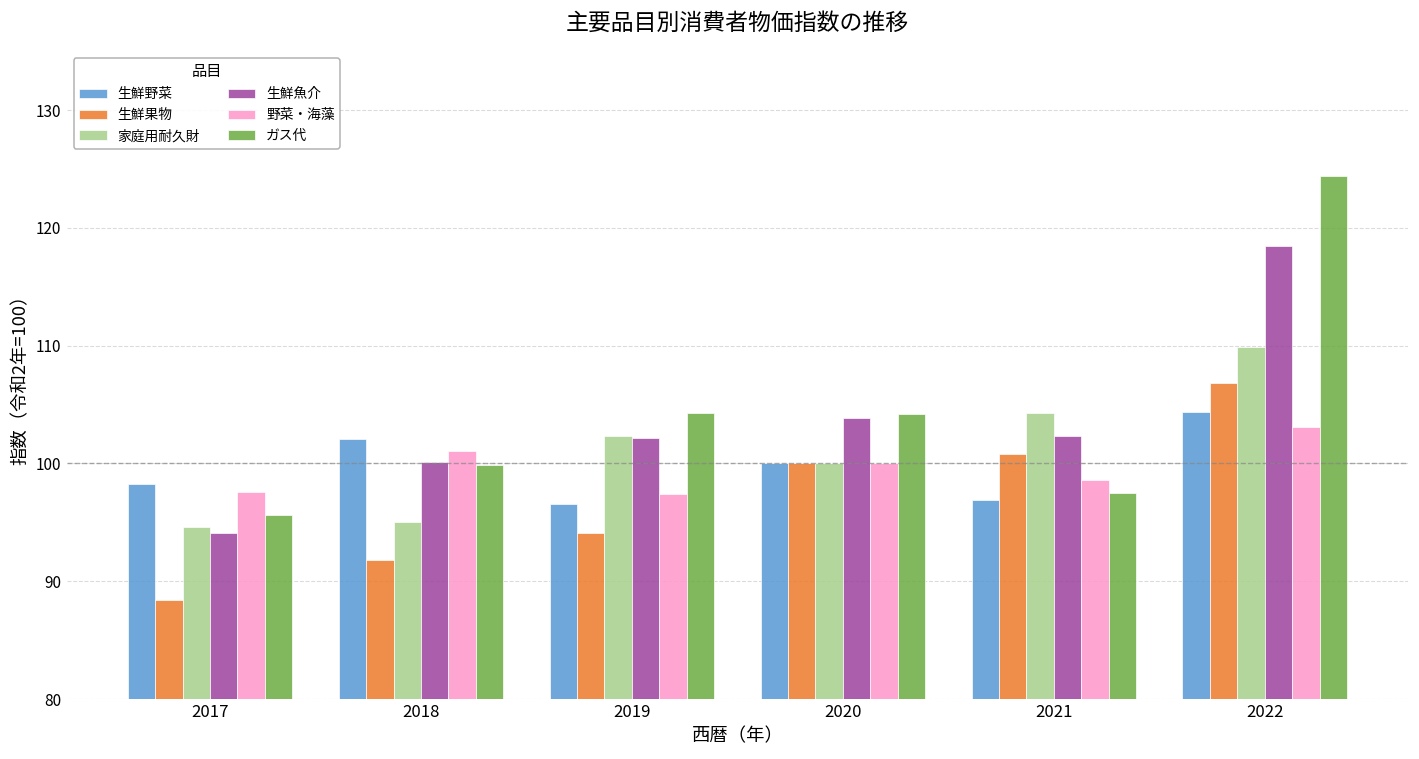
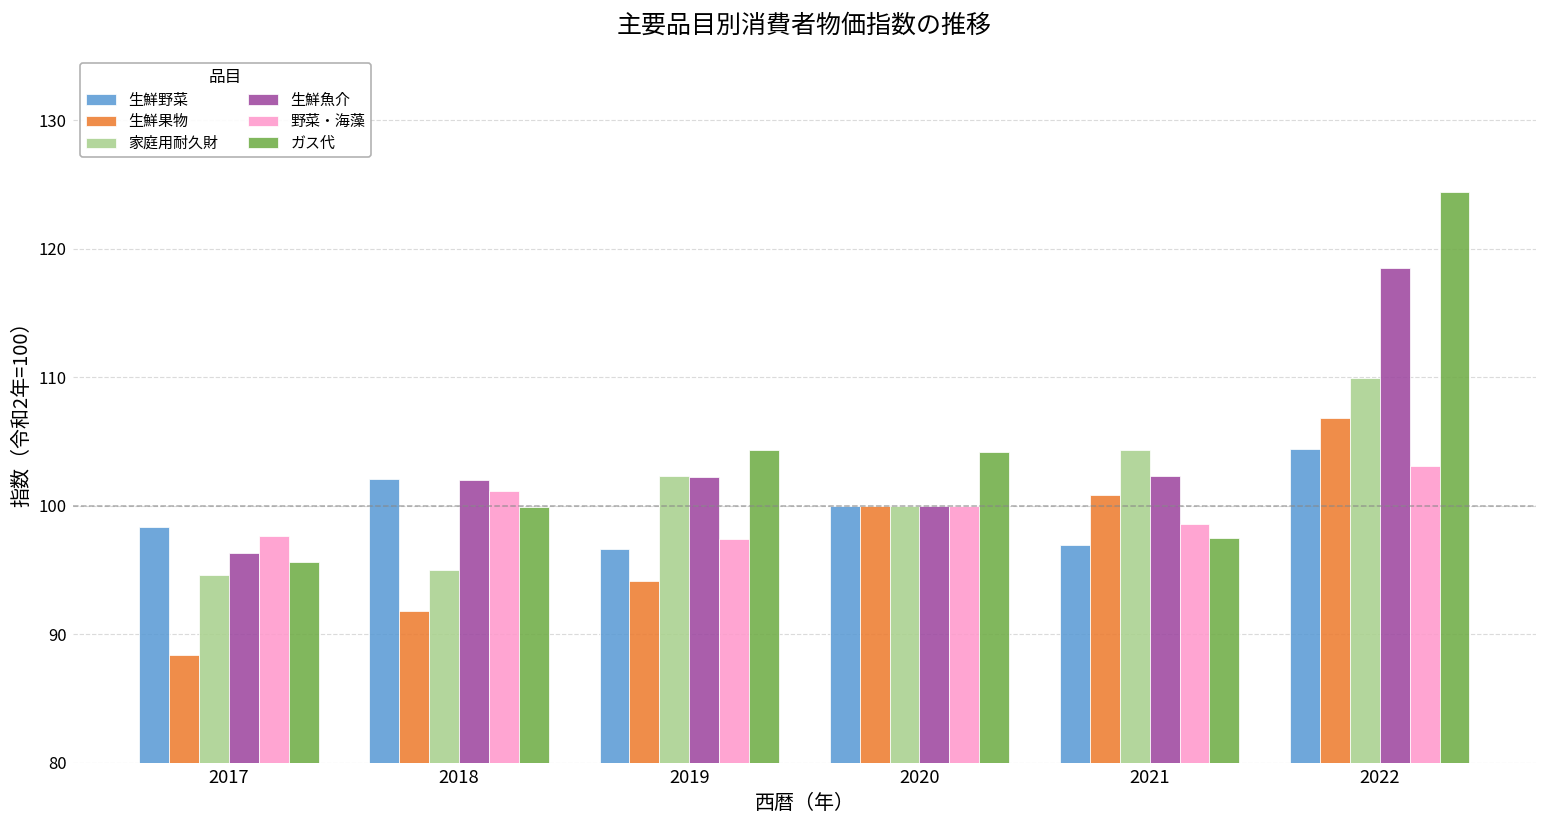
生鮮魚介, 2017: 94.1 -> 96.3
生鮮魚介, 2018: 100.1 -> 102.0
生鮮魚介, 2020: 103.9 -> 100.0
